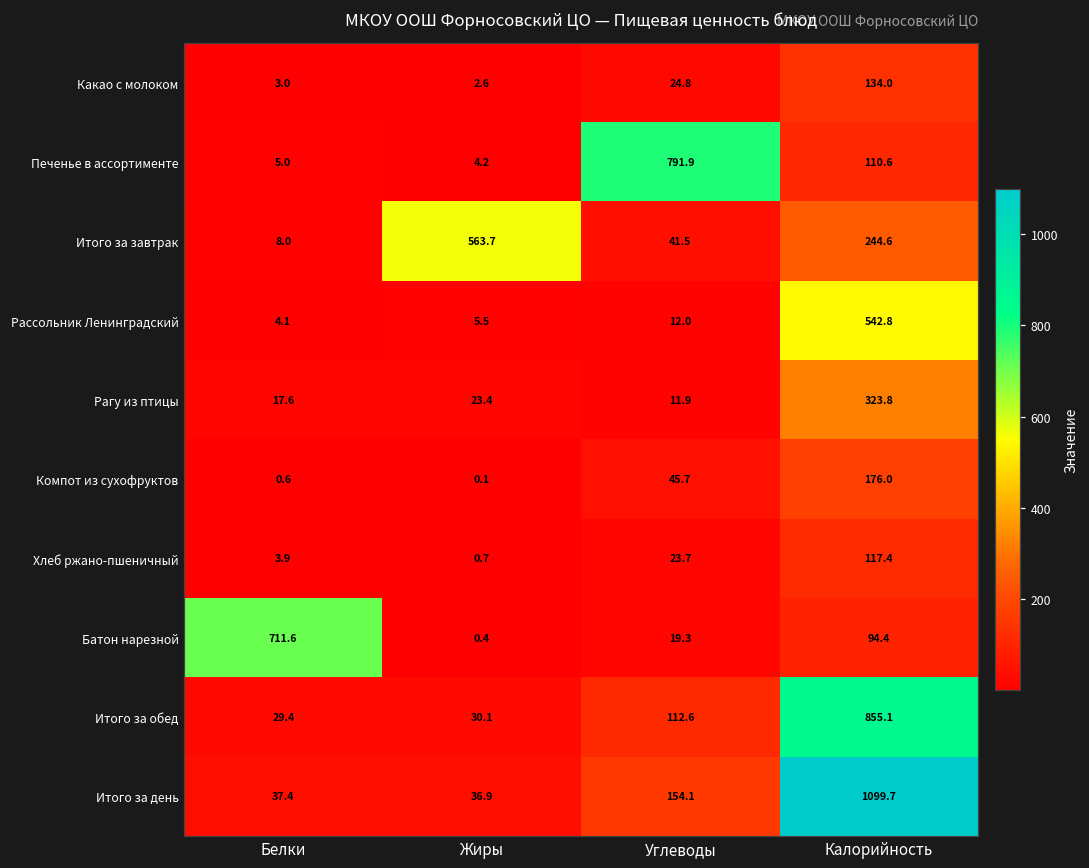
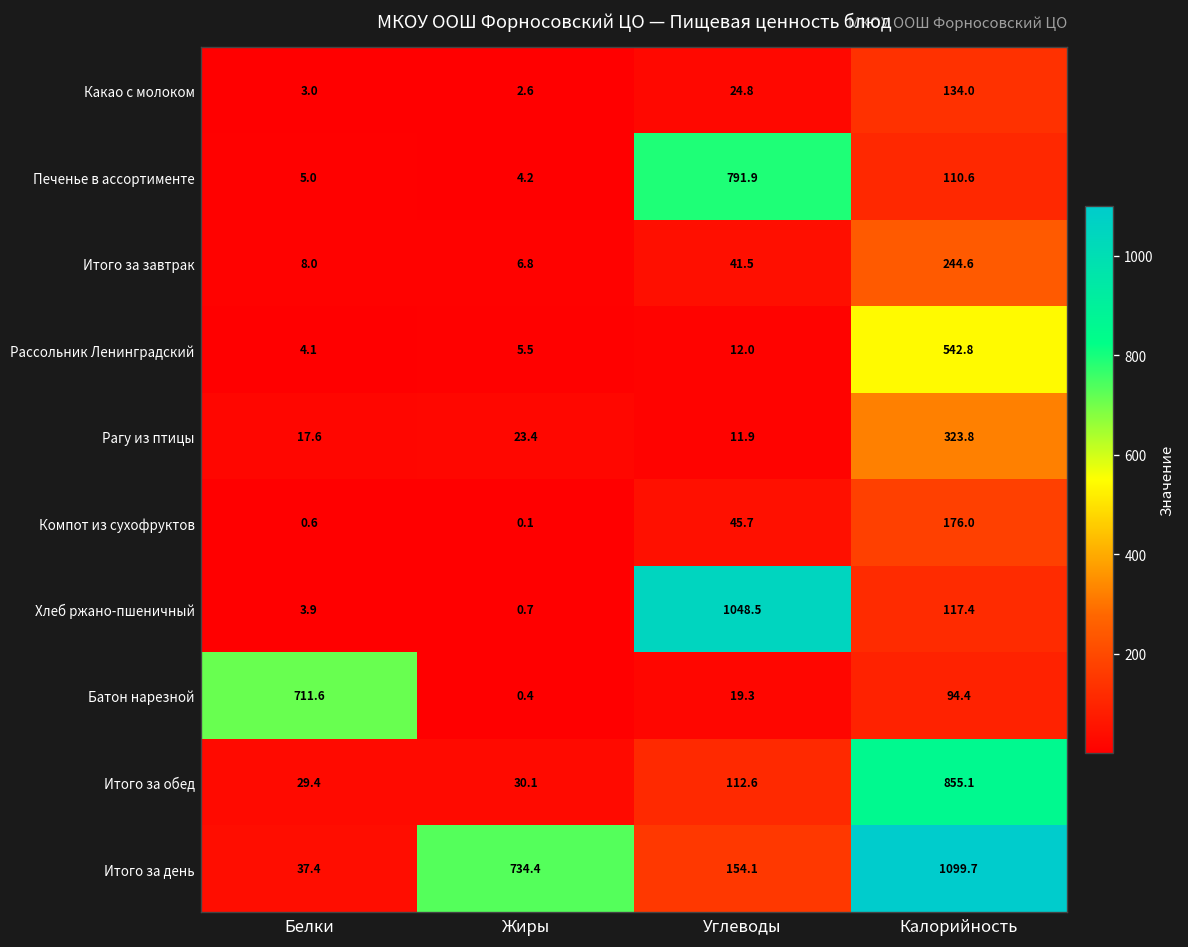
Итого за завтрак, Жиры: 563.7 -> 6.8
Хлеб ржано-пшеничный, Углеводы: 23.7 -> 1048.5
Итого за день, Жиры: 36.9 -> 734.4
